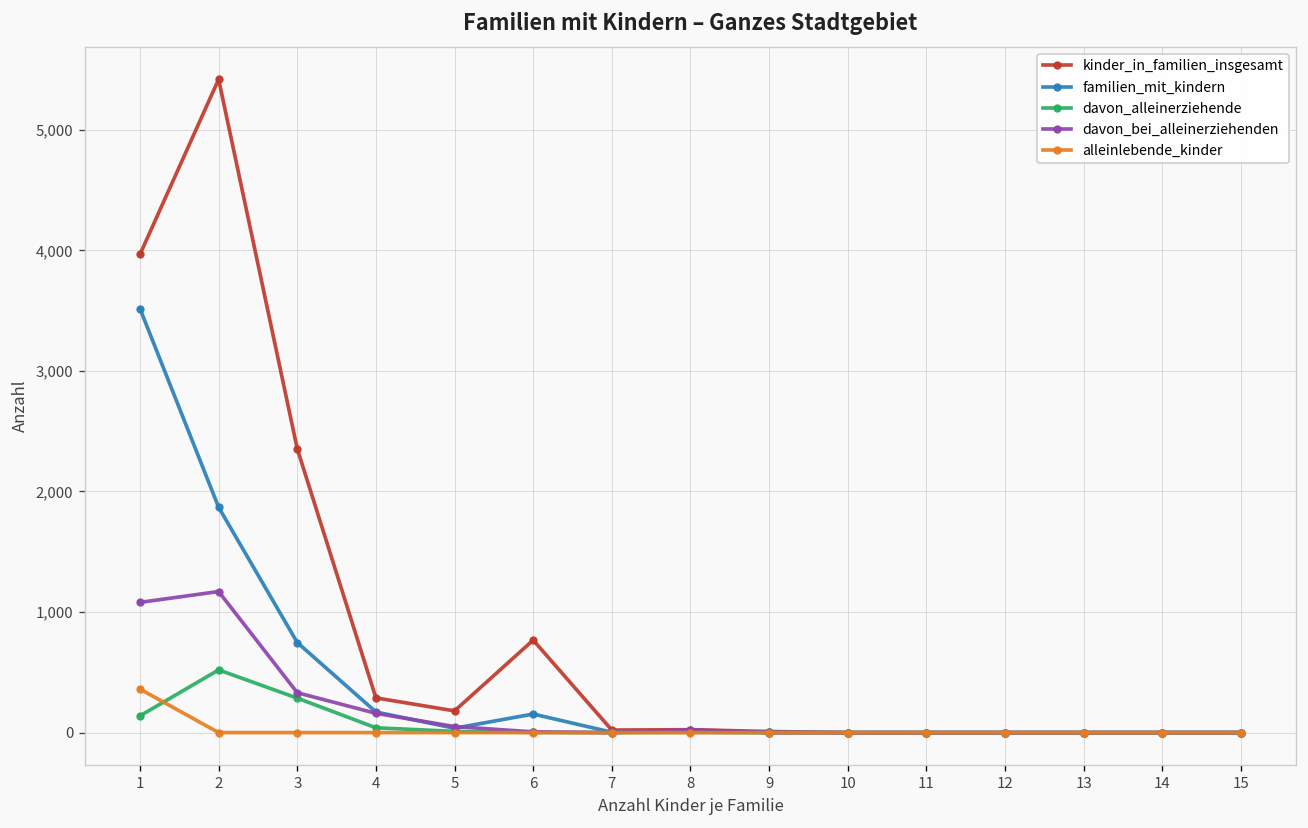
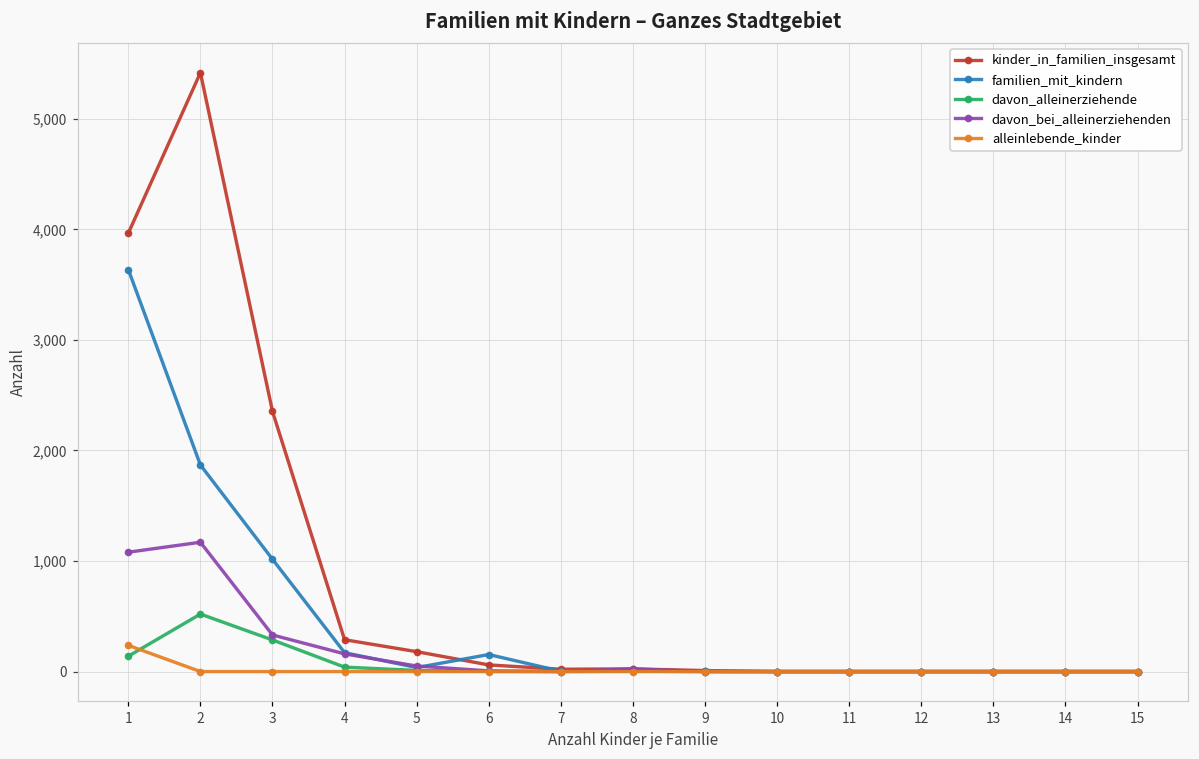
familien_mit_kindern, 1: 3,520 -> 3,640
alleinlebende_kinder, 1: 360 -> 240
familien_mit_kindern, 3: 750 -> 1,020
kinder_in_familien_insgesamt, 6: 770 -> 60
